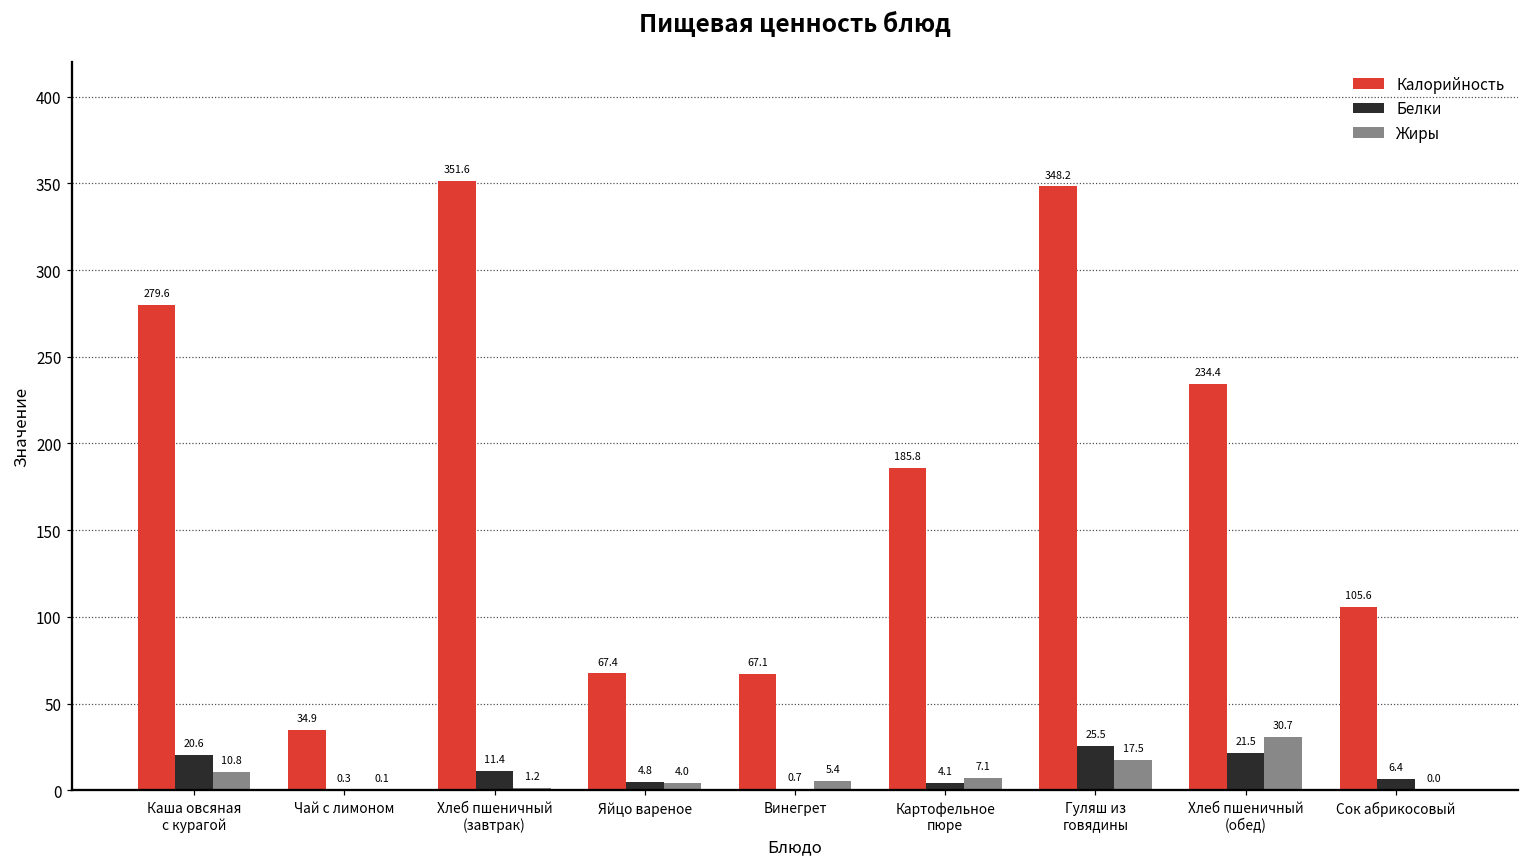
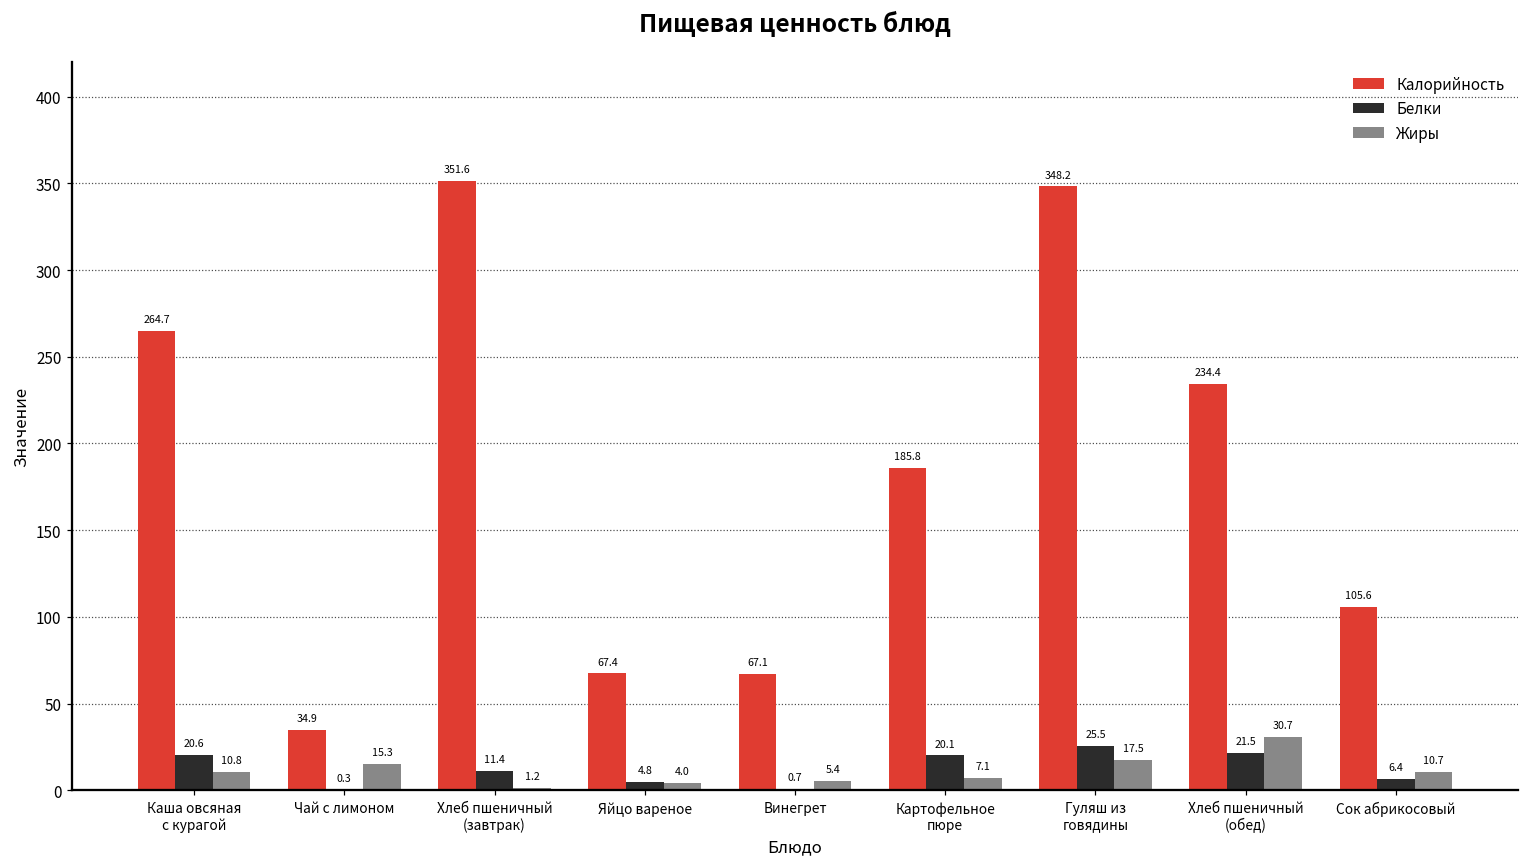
Калорийность, Каша овсяная с курагой: 279.6 -> 264.7
Жиры, Чай с лимоном: 0.1 -> 15.3
Белки, Картофельное пюре: 4.1 -> 20.1
Жиры, Сок абрикосовый: 0.0 -> 10.7
